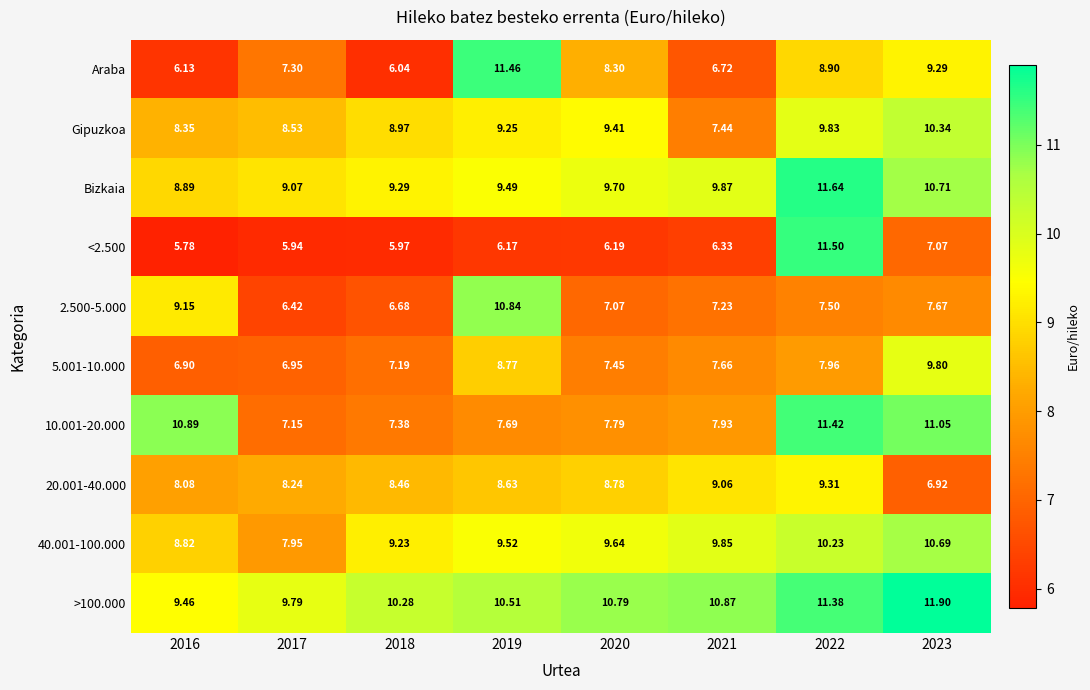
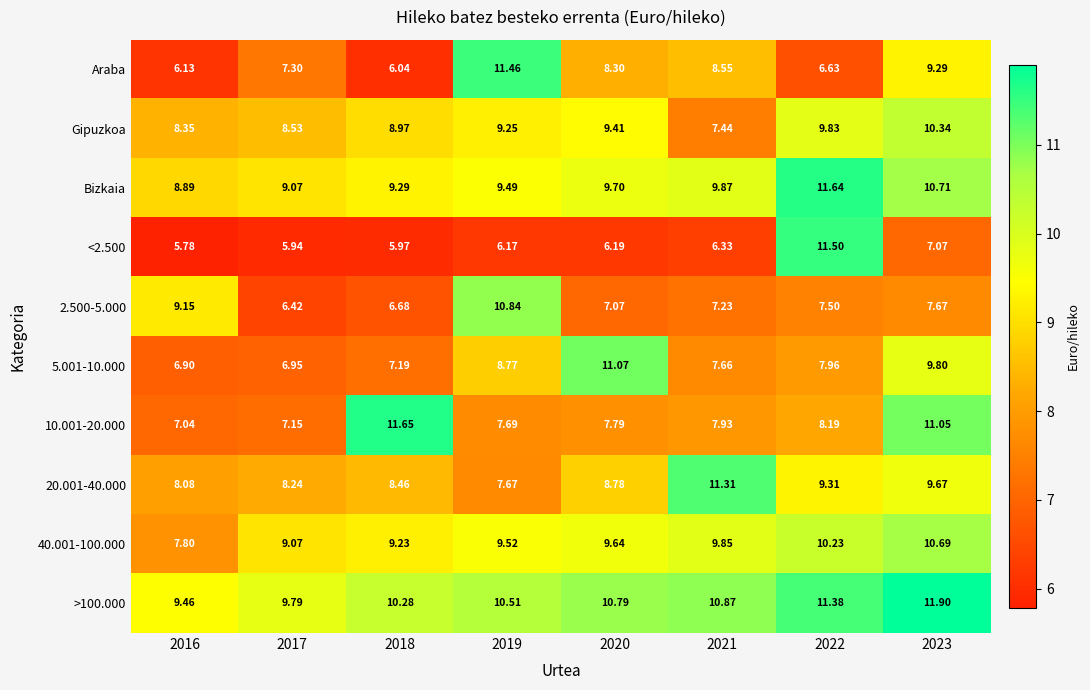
Araba, 2021: 6.72 -> 8.55
Araba, 2022: 8.90 -> 6.63
5.001-10.000, 2020: 7.45 -> 11.07
10.001-20.000, 2016: 10.89 -> 7.04
10.001-20.000, 2018: 7.38 -> 11.65
10.001-20.000, 2022: 11.42 -> 8.19
20.001-40.000, 2019: 8.63 -> 7.67
20.001-40.000, 2021: 9.06 -> 11.31
20.001-40.000, 2023: 6.92 -> 9.67
40.001-100.000, 2016: 8.82 -> 7.80
40.001-100.000, 2017: 7.95 -> 9.07
